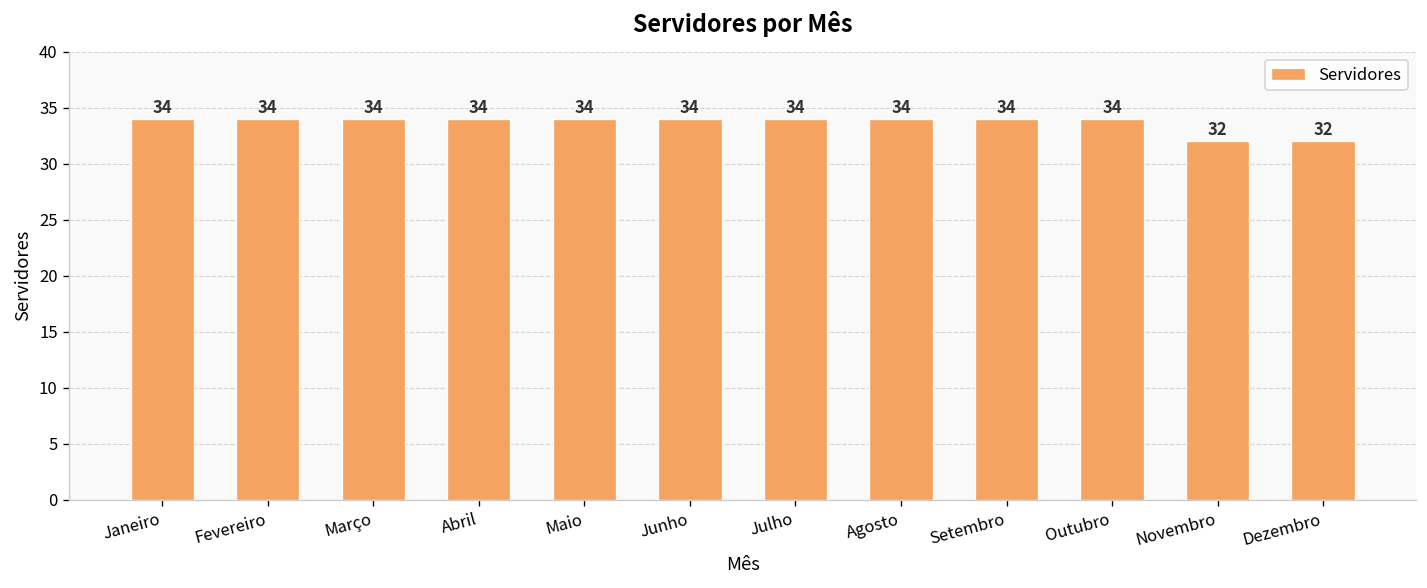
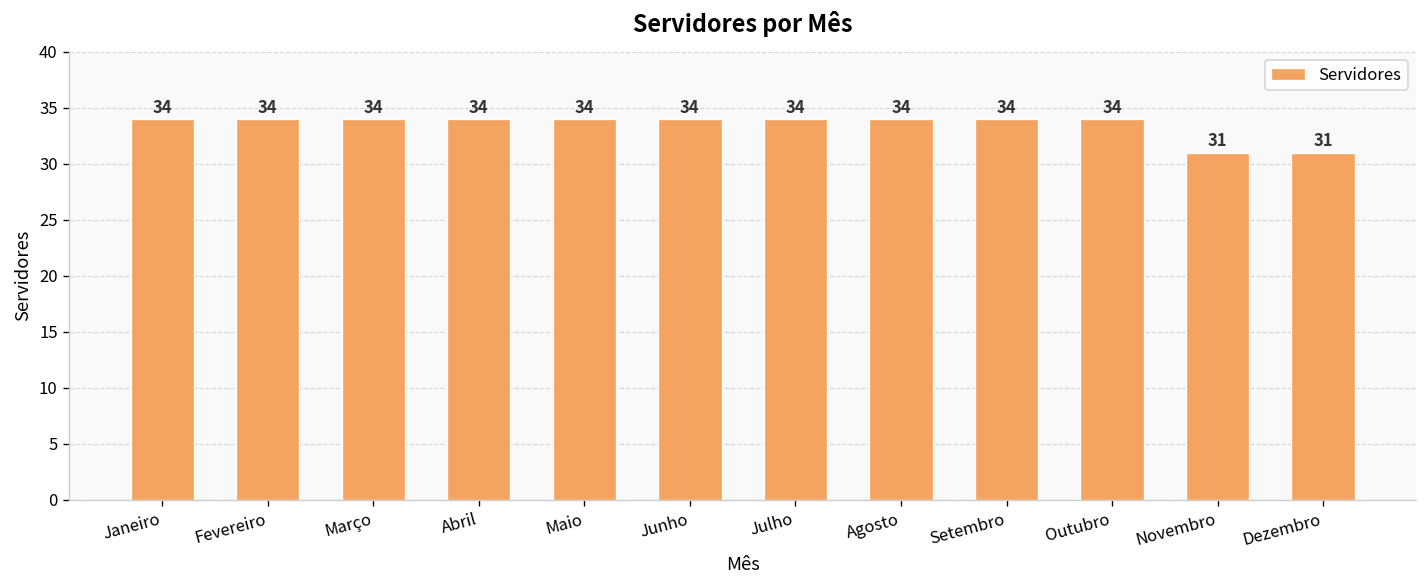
Novembro: 32 -> 31
Dezembro: 32 -> 31
